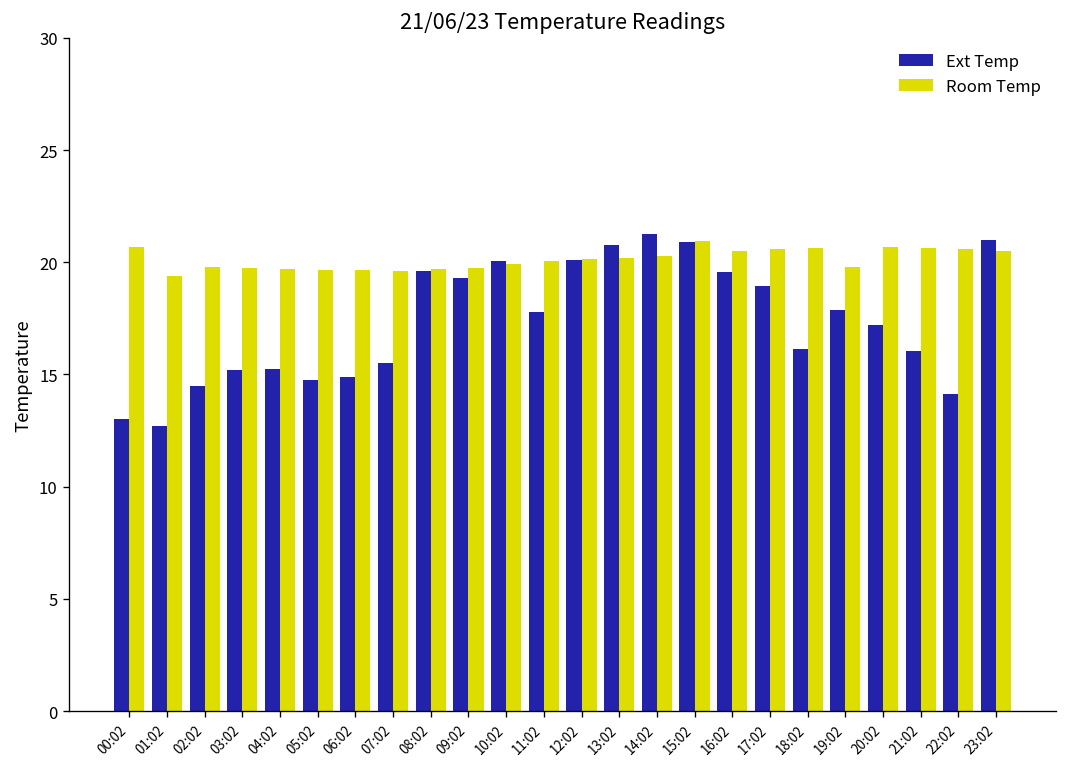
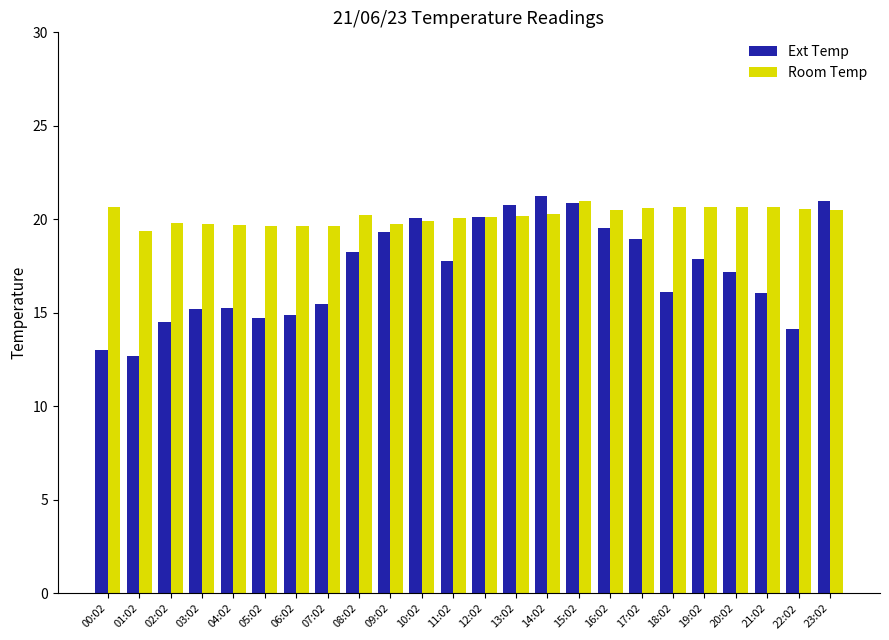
Ext Temp, 08:02: 19.6 -> 18.3
Room Temp, 08:02: 19.7 -> 20.3
Room Temp, 19:02: 19.8 -> 20.7
